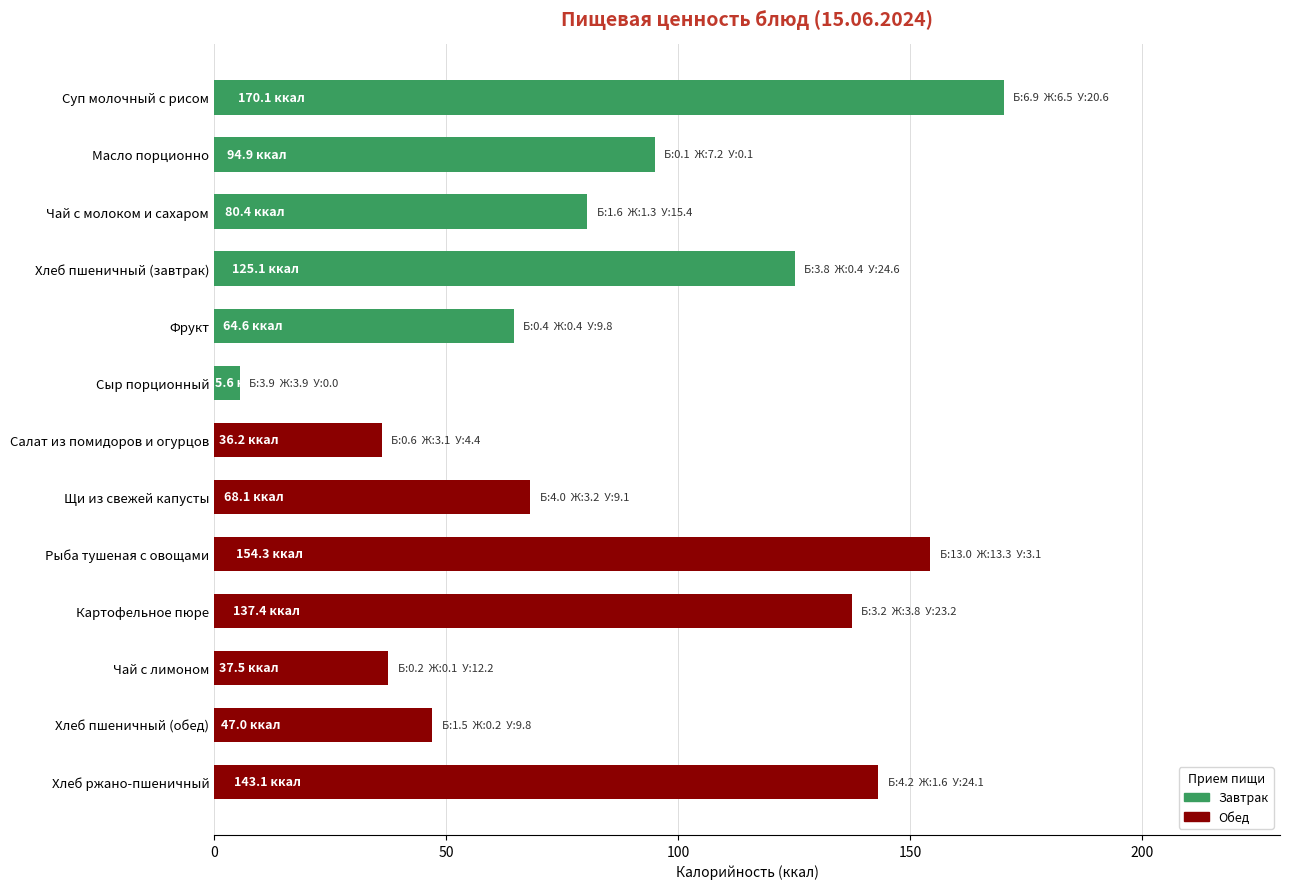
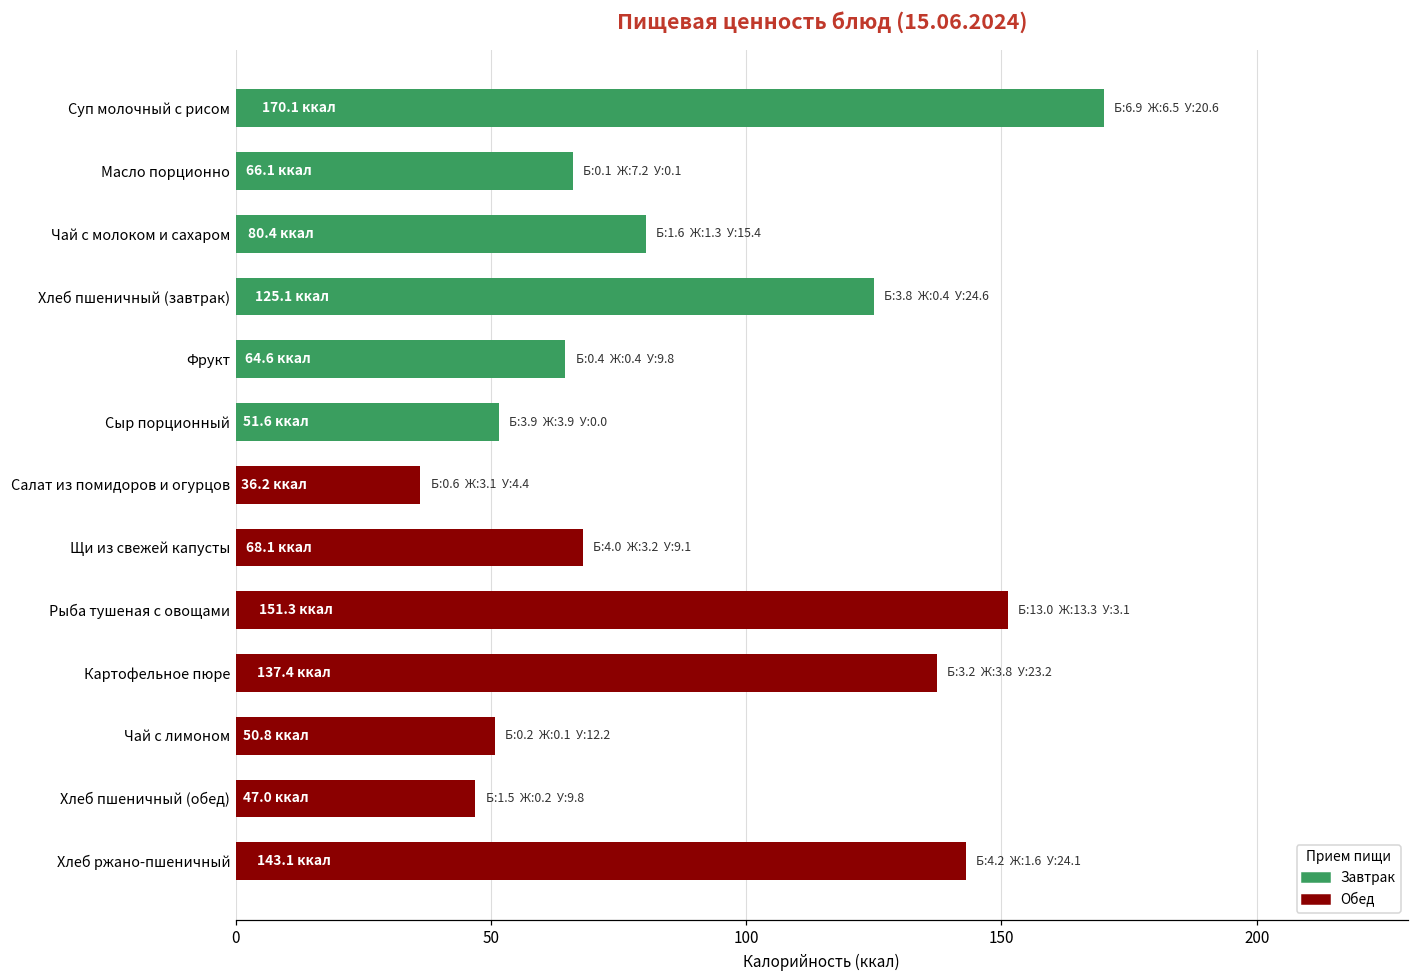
Масло порционно: 94.9 -> 66.1
Сыр порционный: 5.6 -> 51.6
Рыба тушеная с овощами: 154.3 -> 151.3
Чай с лимоном: 37.5 -> 50.8
